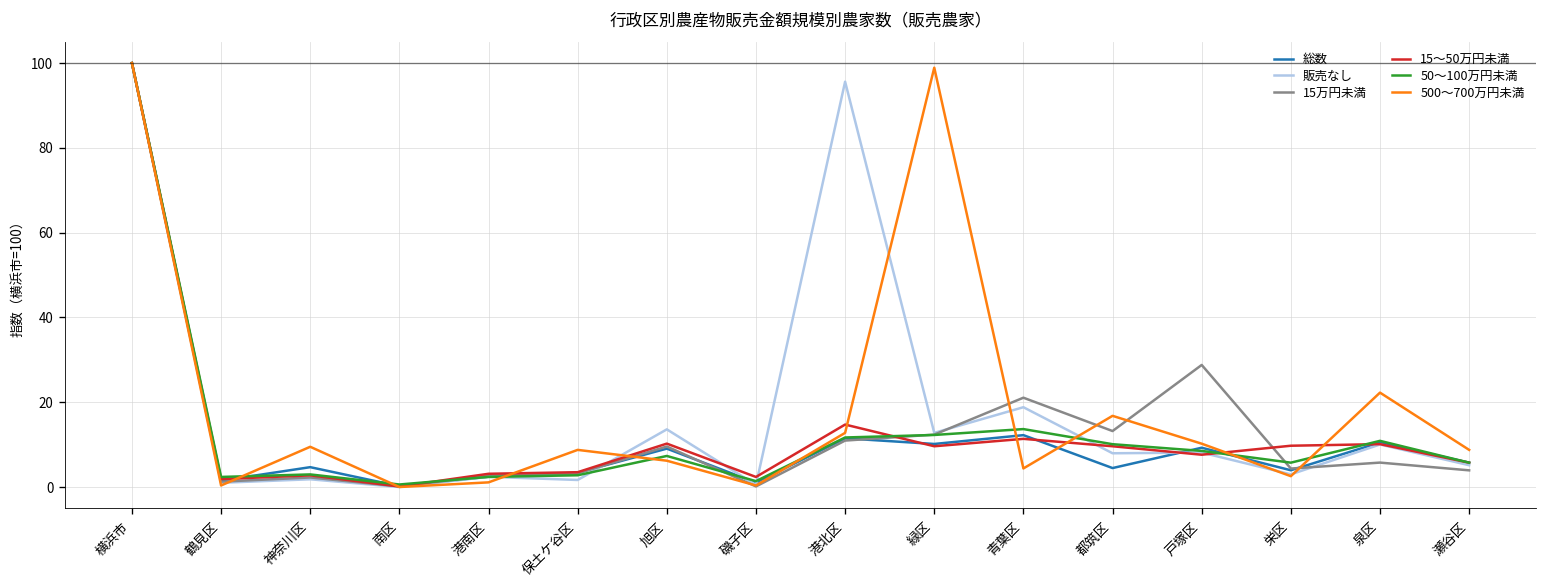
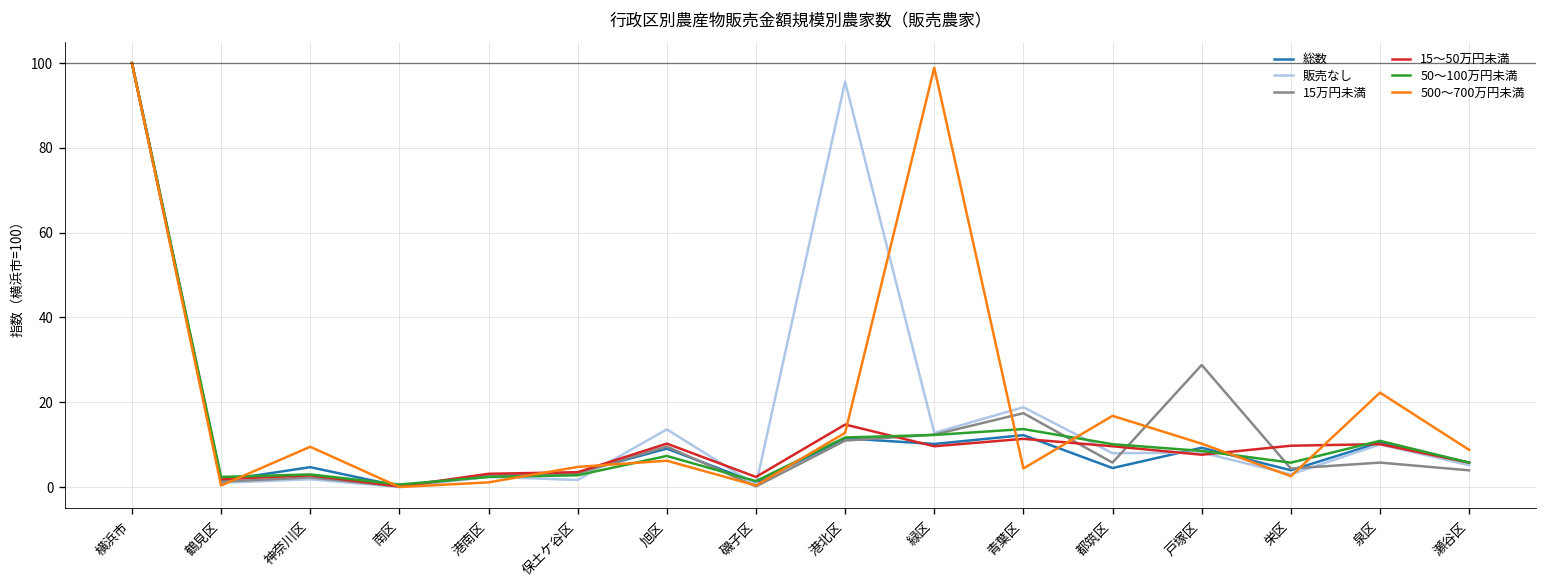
500～700万円未満, 保土ケ谷区: 9 -> 5
15万円未満, 青葉区: 21 -> 17
15万円未満, 都筑区: 13 -> 6
